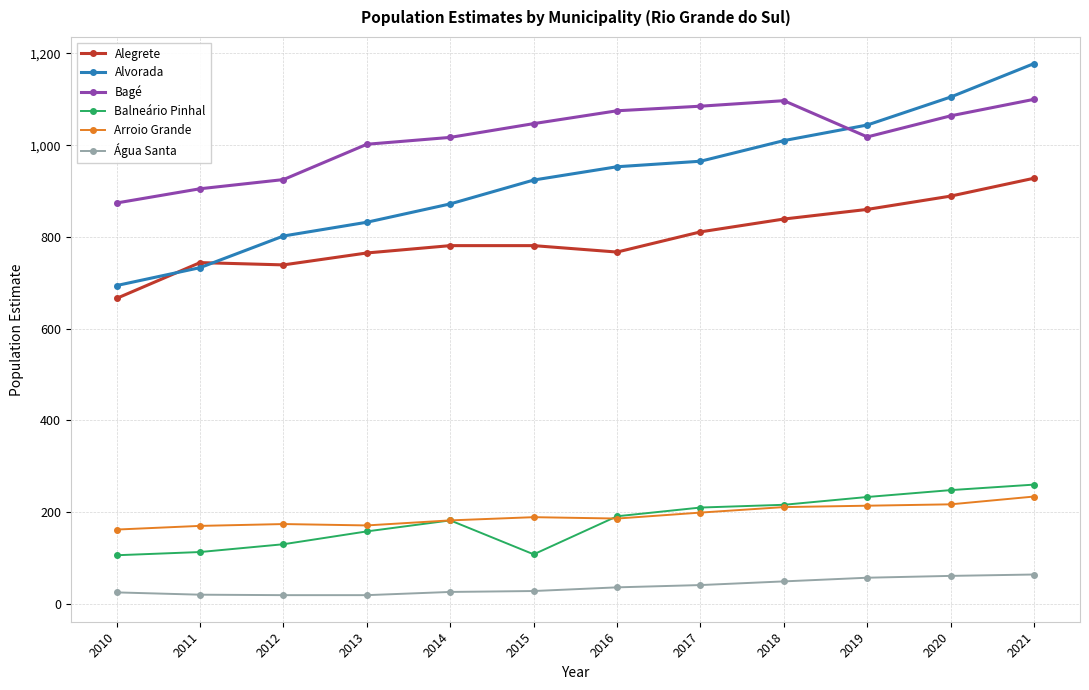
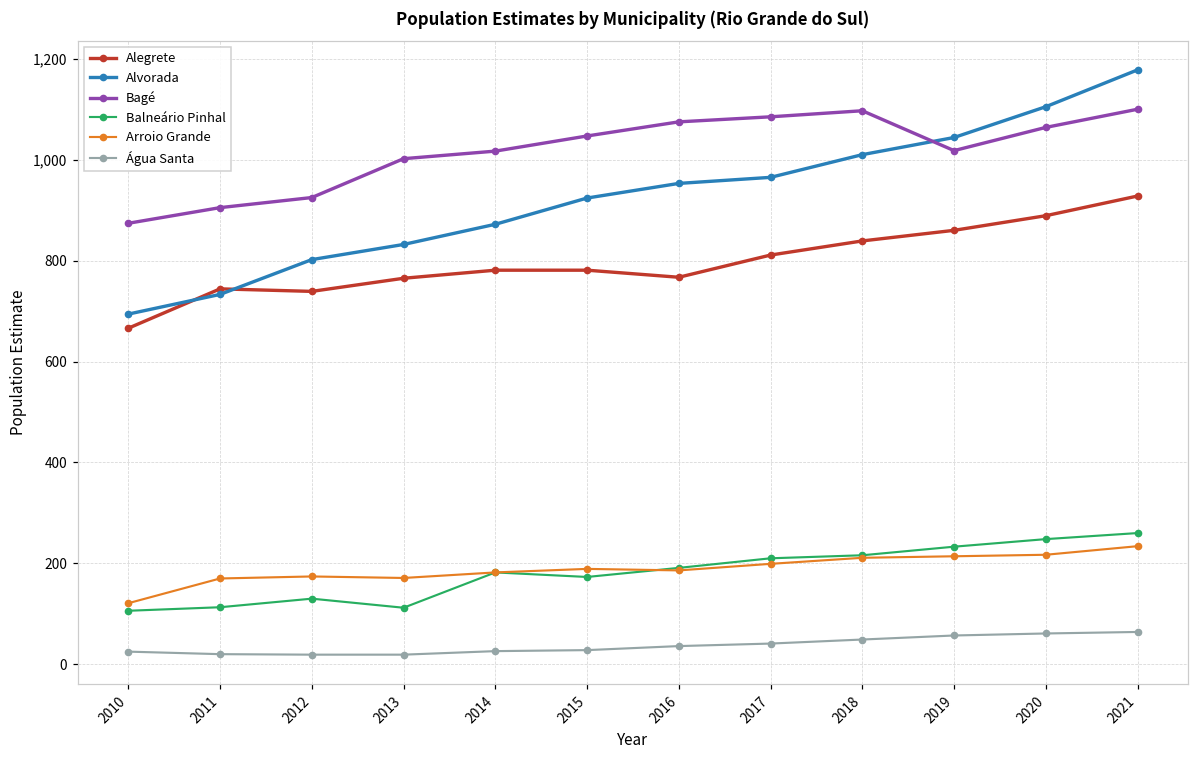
Arroio Grande, 2010: 160 -> 120
Balneário Pinhal, 2013: 160 -> 110
Balneário Pinhal, 2015: 110 -> 170
